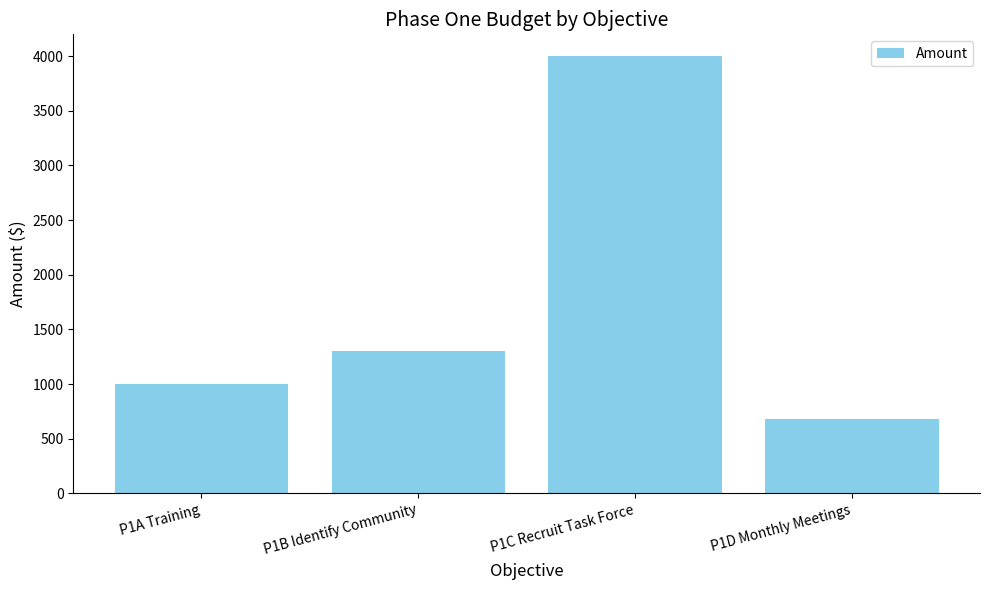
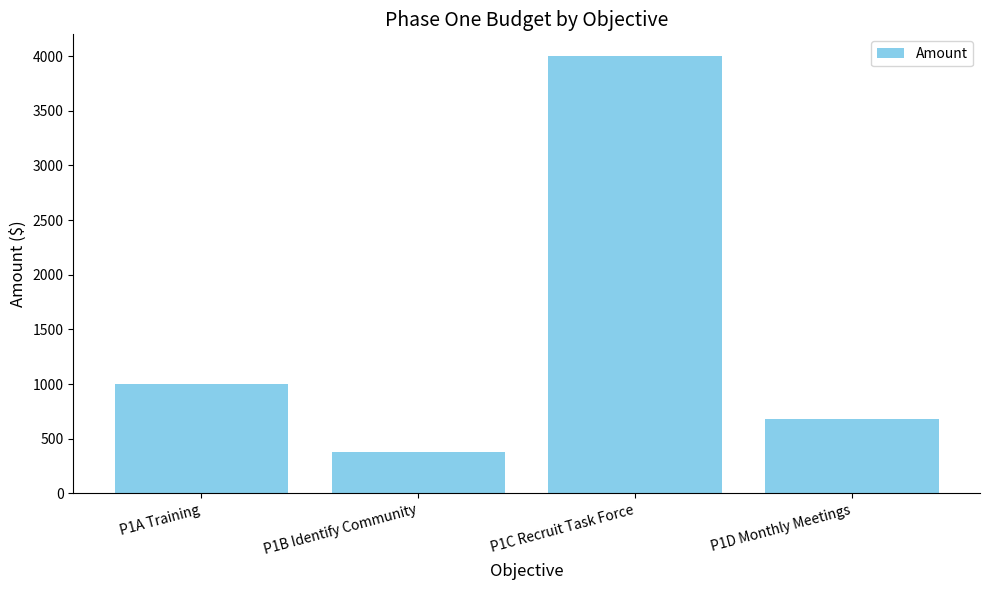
P1B Identify Community: 1300 -> 380
